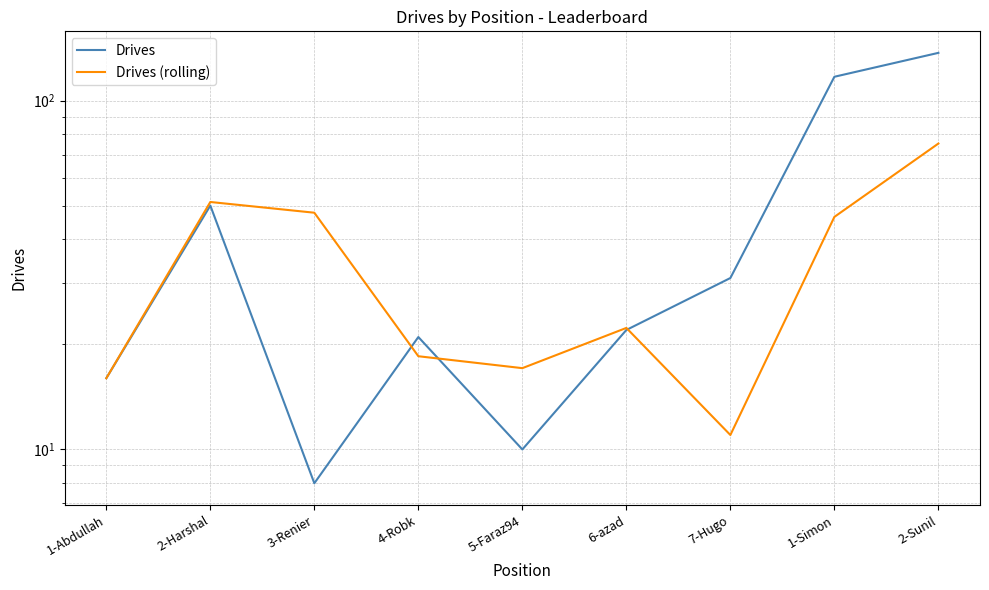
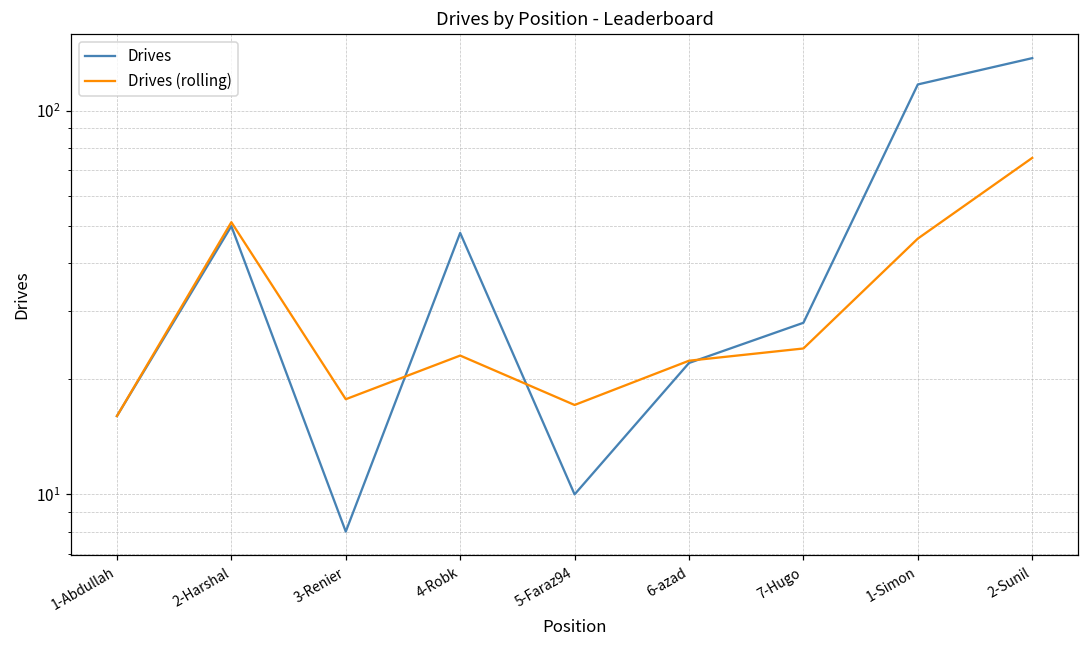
Drives (rolling), 3-Renier: 48 -> 18
Drives, 4-Robk: 21 -> 48
Drives (rolling), 4-Robk: 19 -> 23
Drives, 7-Hugo: 31 -> 28
Drives (rolling), 7-Hugo: 11 -> 24
